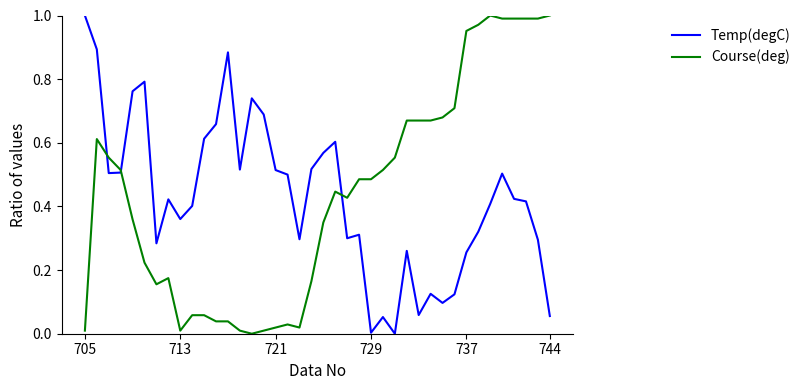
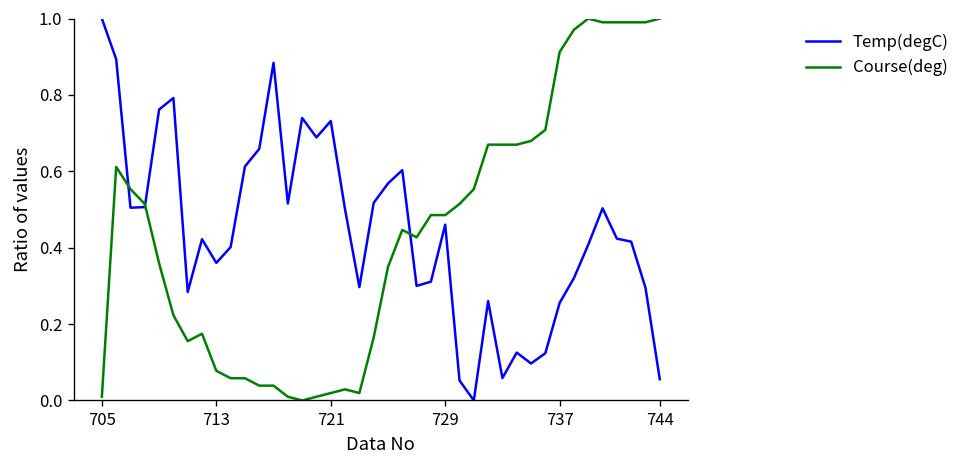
Course(deg), 713: 0.01 -> 0.08
Temp(degC), 721: 0.51 -> 0.73
Temp(degC), 729: 0.00 -> 0.46
Course(deg), 737: 0.95 -> 0.91
